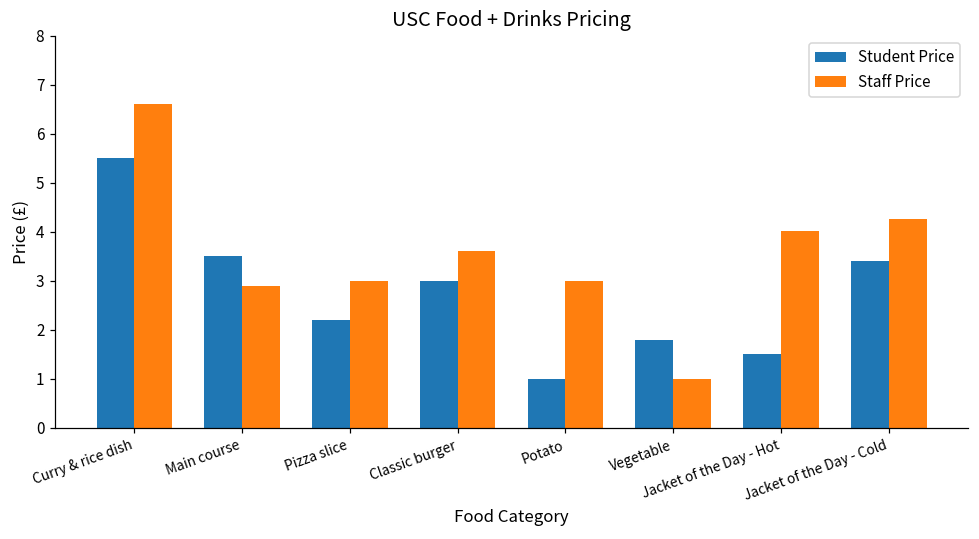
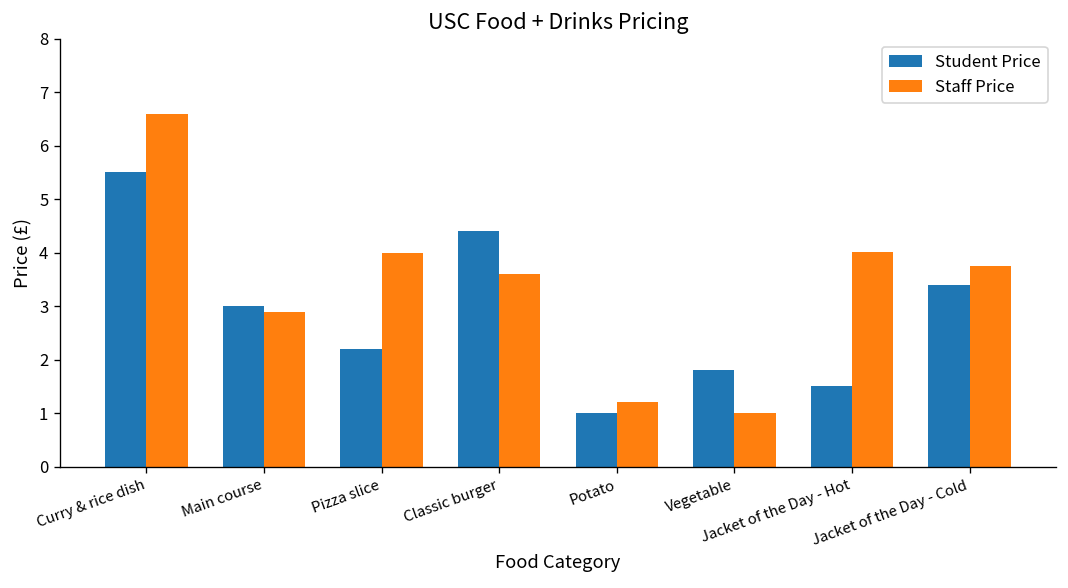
Student Price, Main course: 3.5 -> 3.0
Staff Price, Pizza slice: 3 -> 4
Student Price, Classic burger: 3.0 -> 4.4
Staff Price, Potato: 3.0 -> 1.2
Staff Price, Jacket of the Day - Cold: 4.3 -> 3.8
